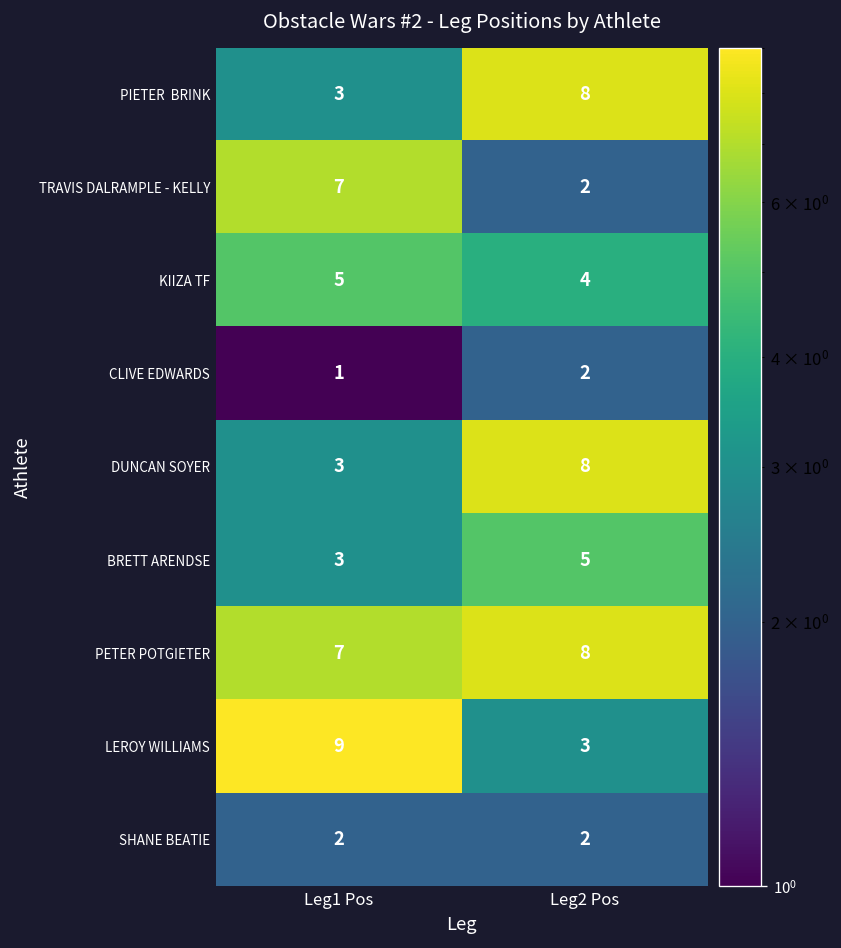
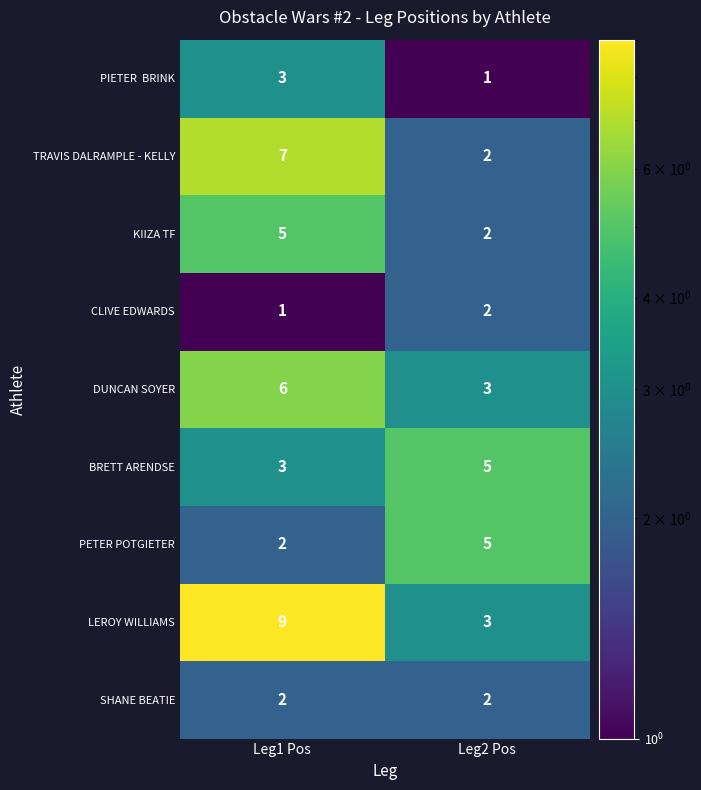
PIETER BRINK, Leg2 Pos: 8 -> 1
KIIZA TF, Leg2 Pos: 4 -> 2
DUNCAN SOYER, Leg1 Pos: 3 -> 6
DUNCAN SOYER, Leg2 Pos: 8 -> 3
PETER POTGIETER, Leg1 Pos: 7 -> 2
PETER POTGIETER, Leg2 Pos: 8 -> 5
